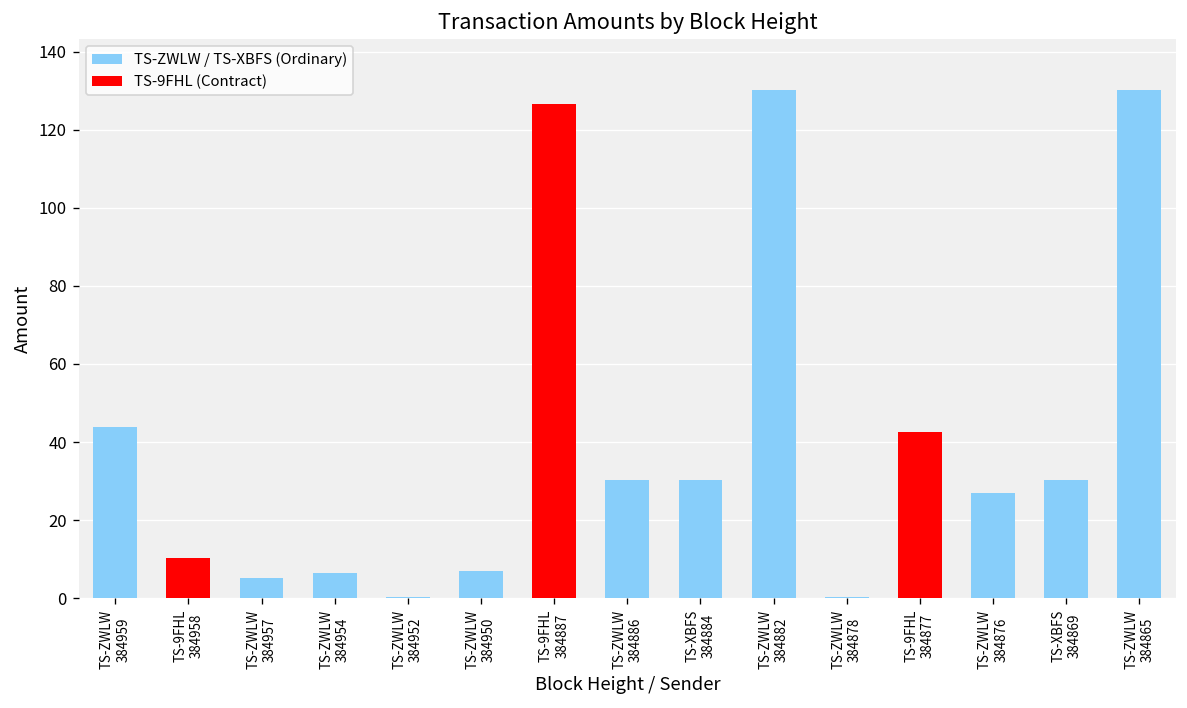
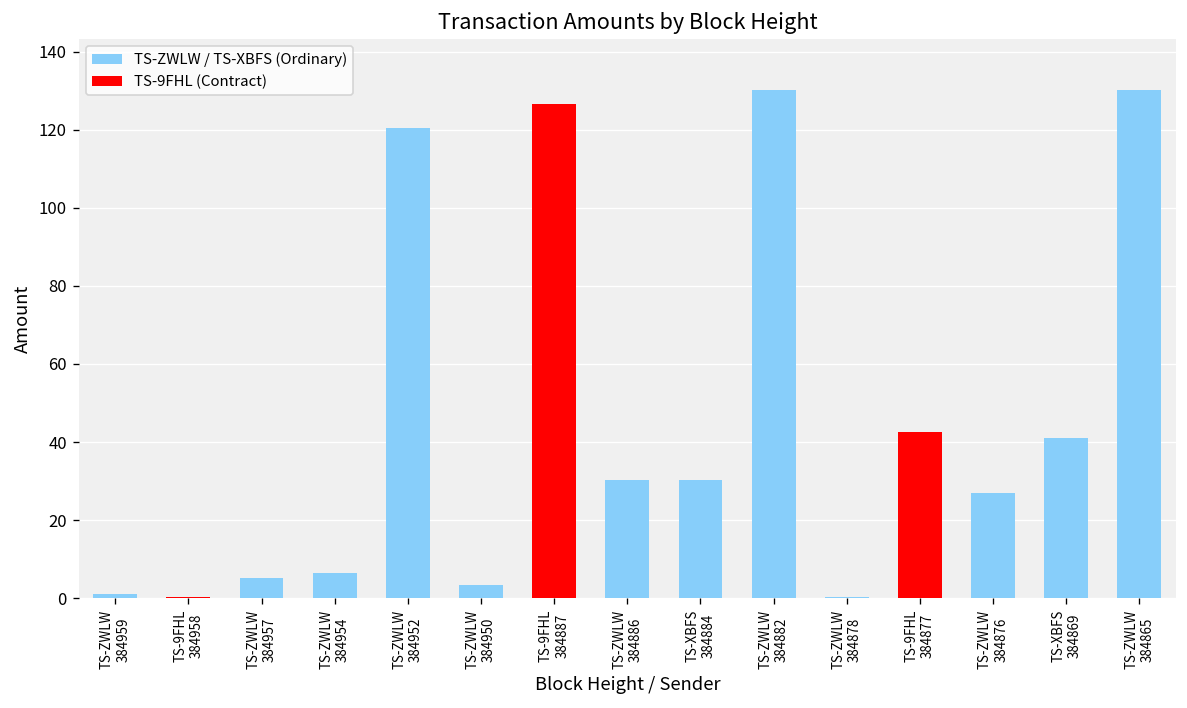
TS-ZWLW 384959: 44 -> 1
TS-9FHL 384958: 10 -> 0
TS-ZWLW 384952: 0 -> 120
TS-ZWLW 384950: 7 -> 3
TS-XBFS 384869: 30 -> 41
